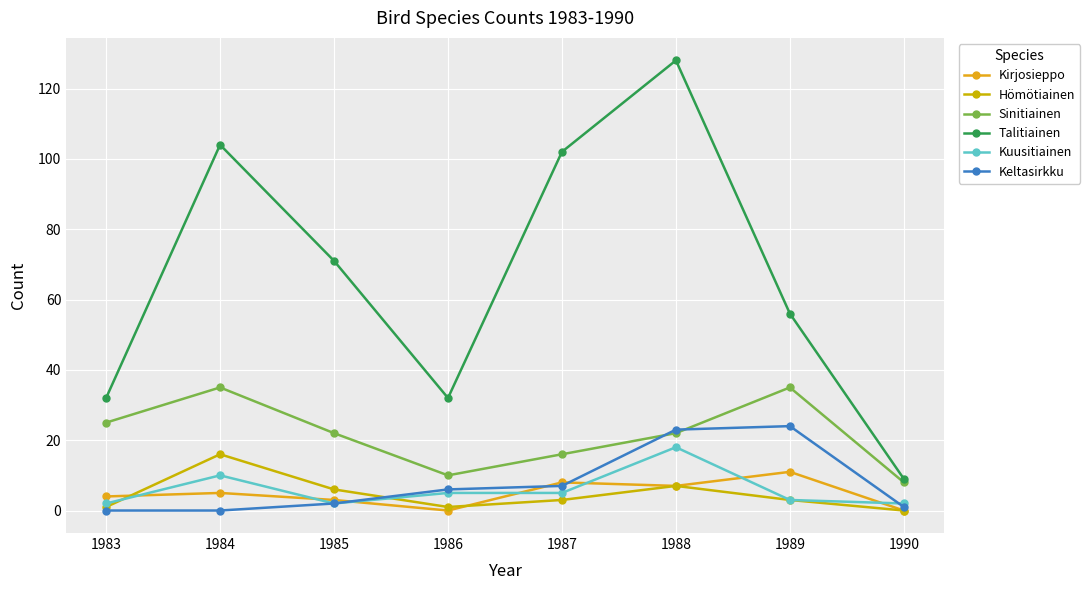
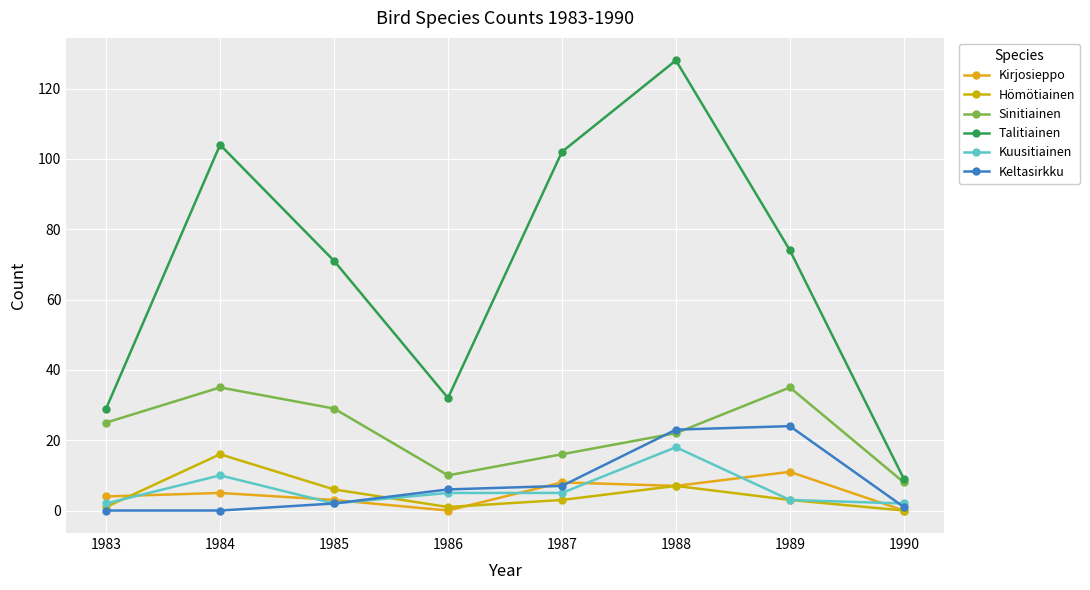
Talitiainen, 1983: 32 -> 29
Sinitiainen, 1985: 22 -> 29
Talitiainen, 1989: 56 -> 74
